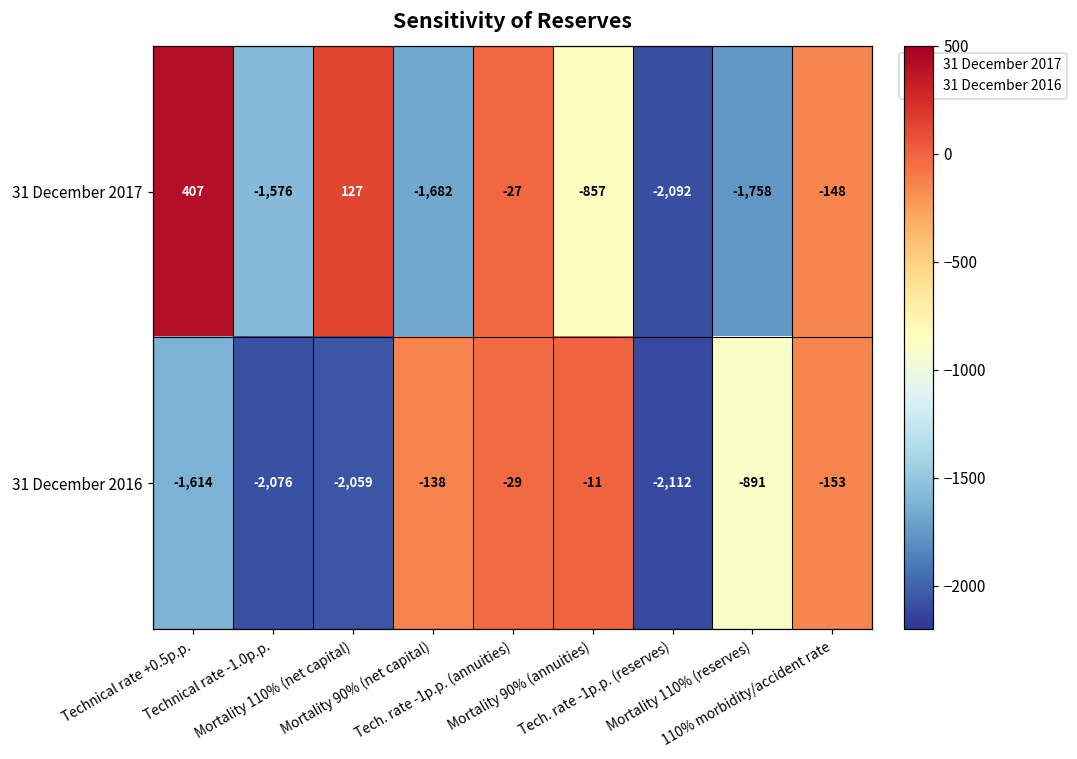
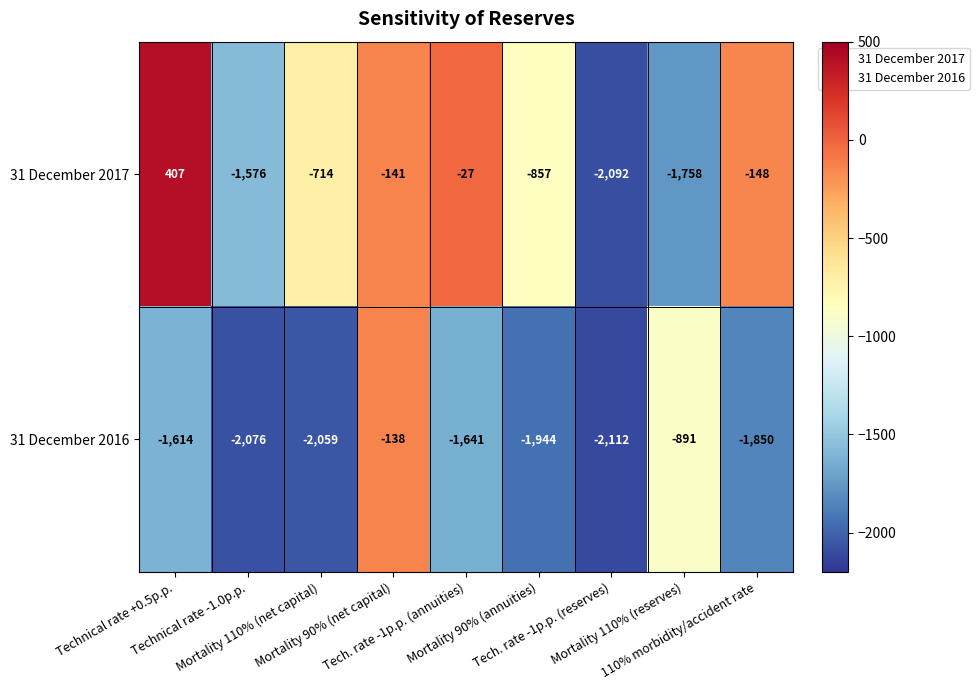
31 December 2017, Mortality 110% (net capital): 127 -> -714
31 December 2017, Mortality 90% (net capital): -1,682 -> -141
31 December 2016, Tech. rate -1p.p. (annuities): -29 -> -1,641
31 December 2016, Mortality 90% (annuities): -11 -> -1,944
31 December 2016, 110% morbidity/accident rate: -153 -> -1,850
